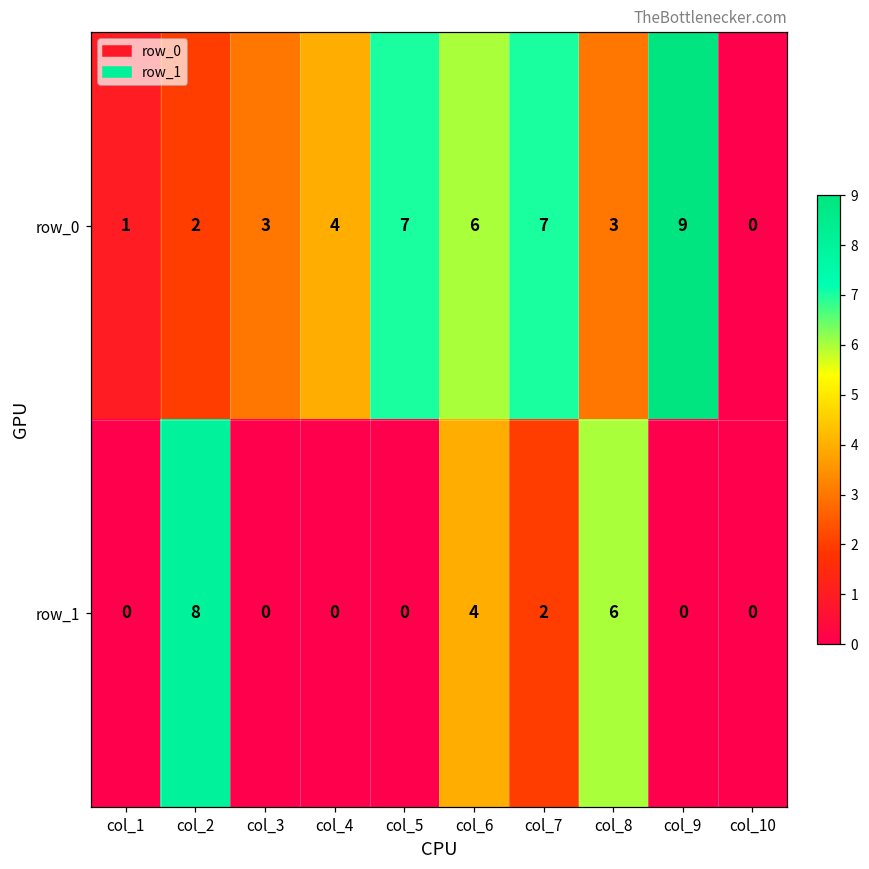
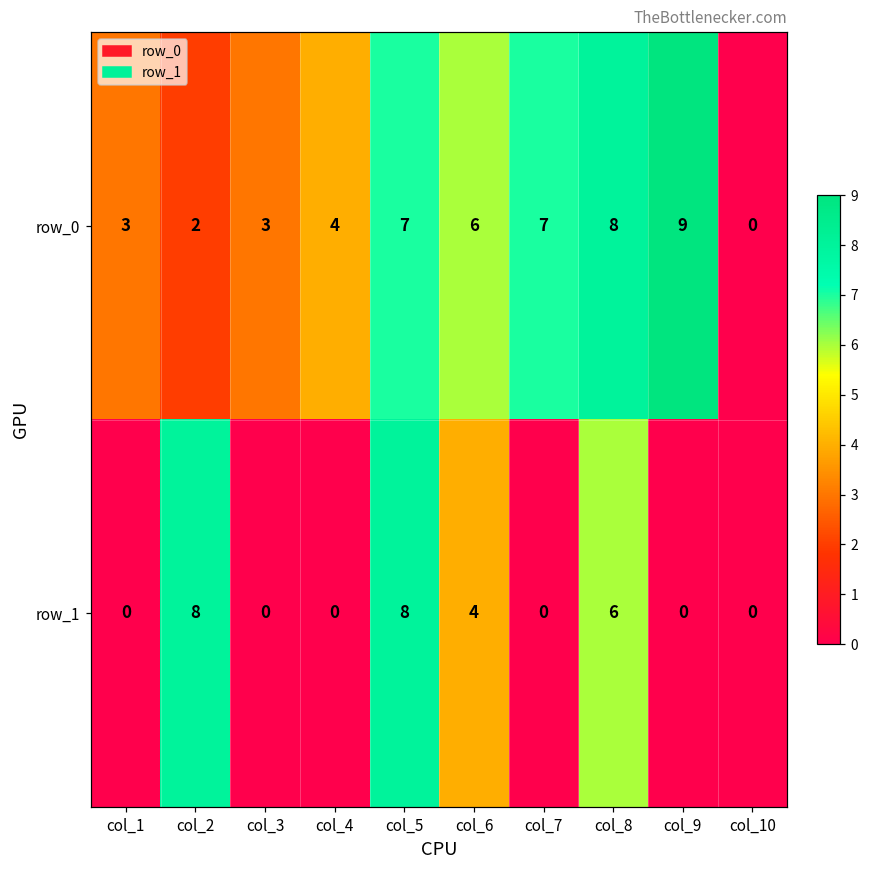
row_0, col_1: 1 -> 3
row_0, col_8: 3 -> 8
row_1, col_5: 0 -> 8
row_1, col_7: 2 -> 0
